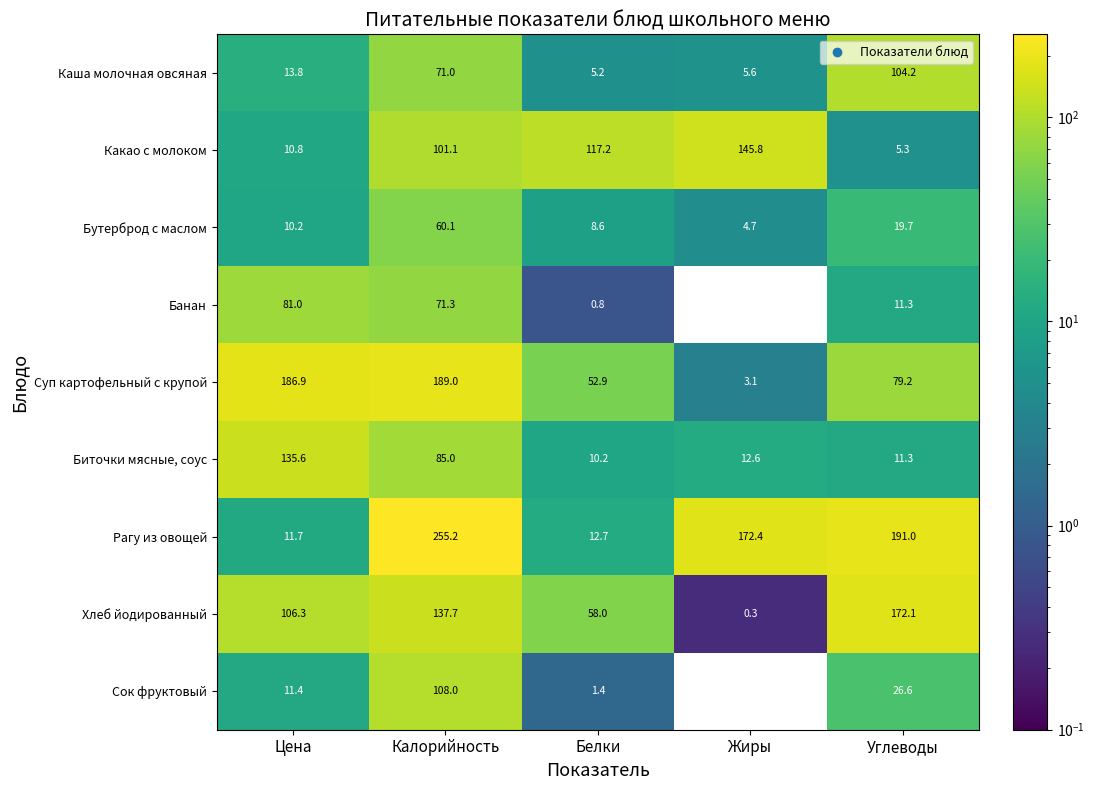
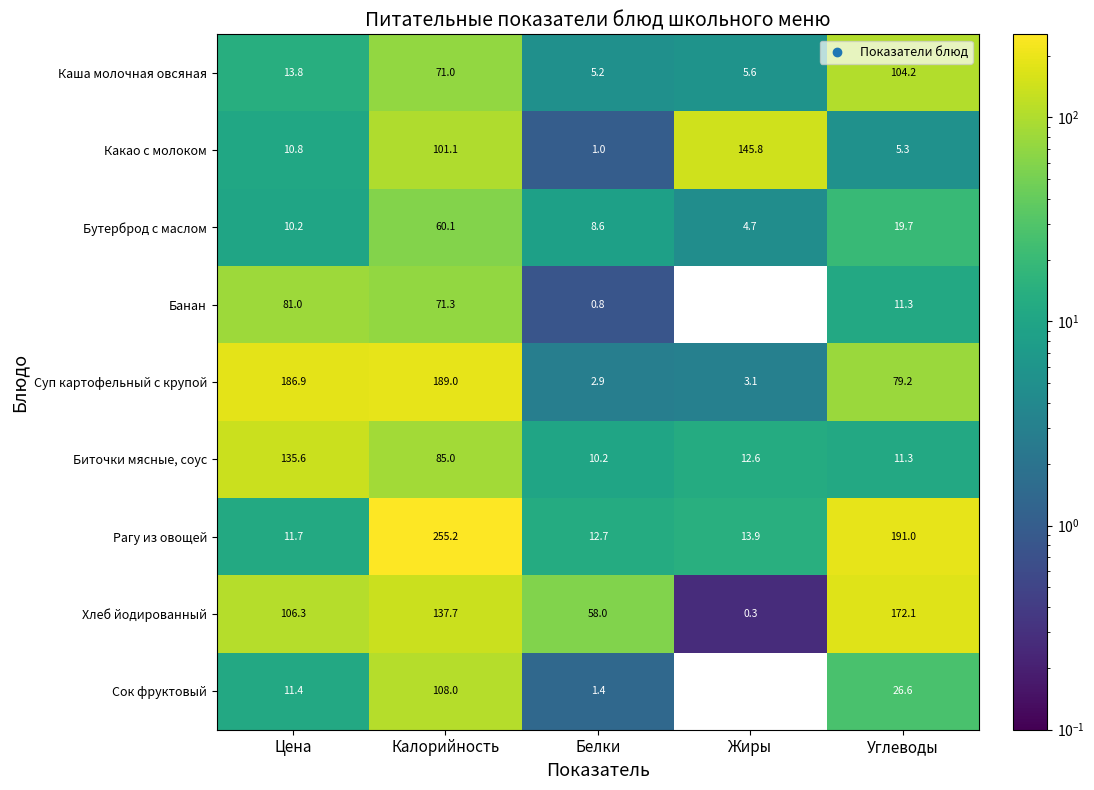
Какао с молоком, Белки: 117.2 -> 1.0
Суп картофельный с крупой, Белки: 52.9 -> 2.9
Рагу из овощей, Жиры: 172.4 -> 13.9
